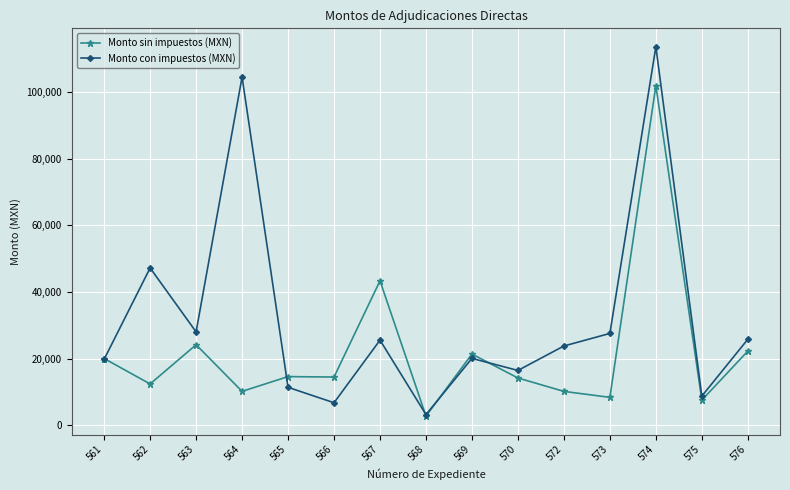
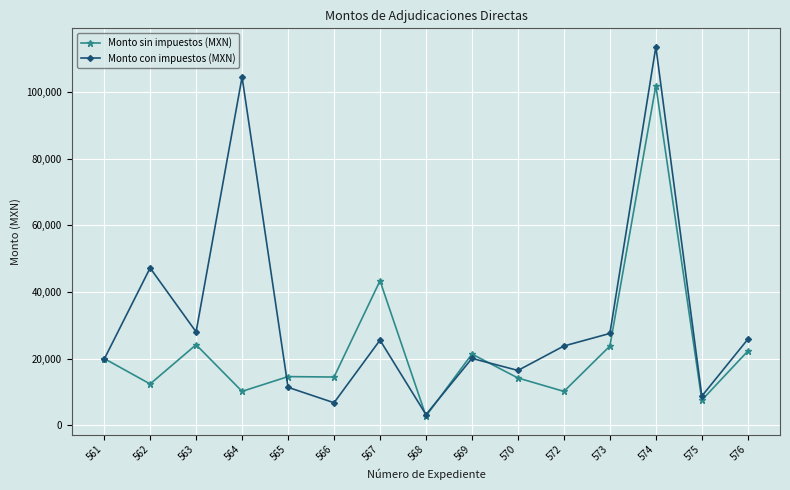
Monto sin impuestos (MXN), 573: 8,000 -> 24,000
